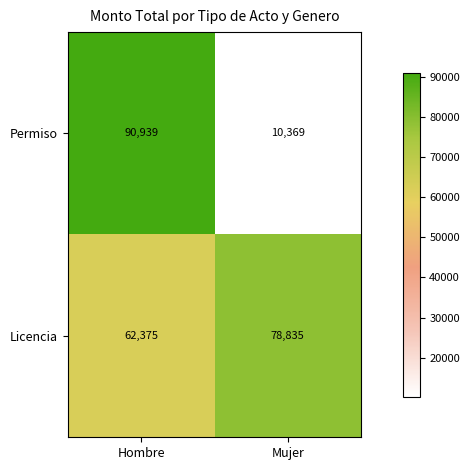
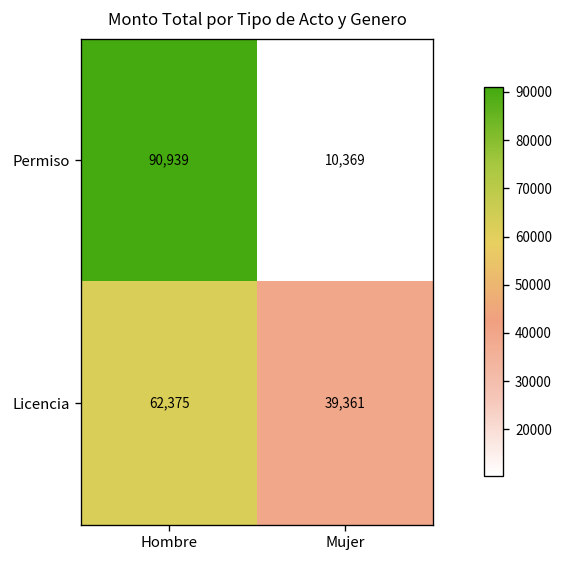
Licencia, Mujer: 78,835 -> 39,361
